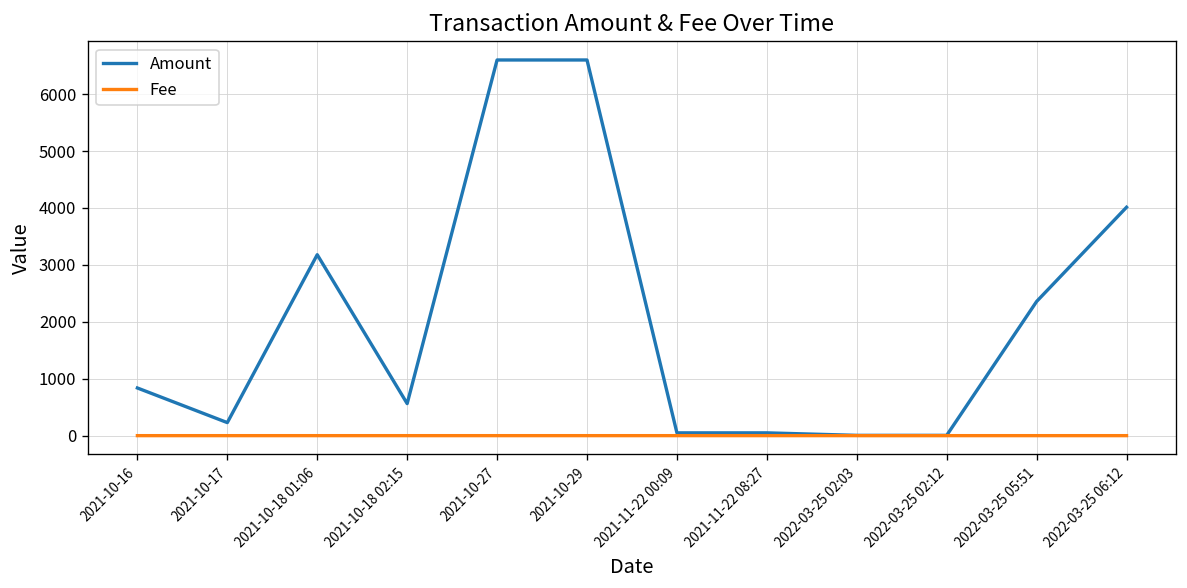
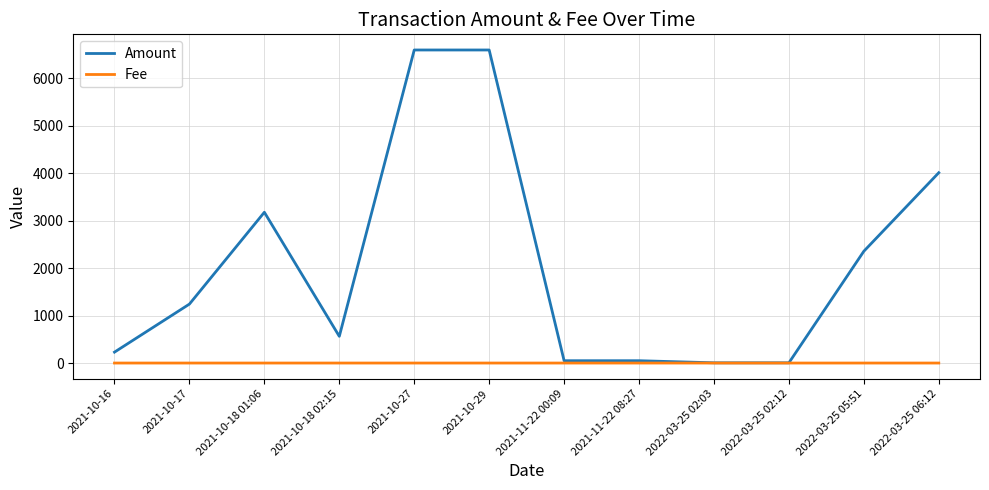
Amount, 2021-10-16: 800 -> 200
Amount, 2021-10-17: 200 -> 1200
